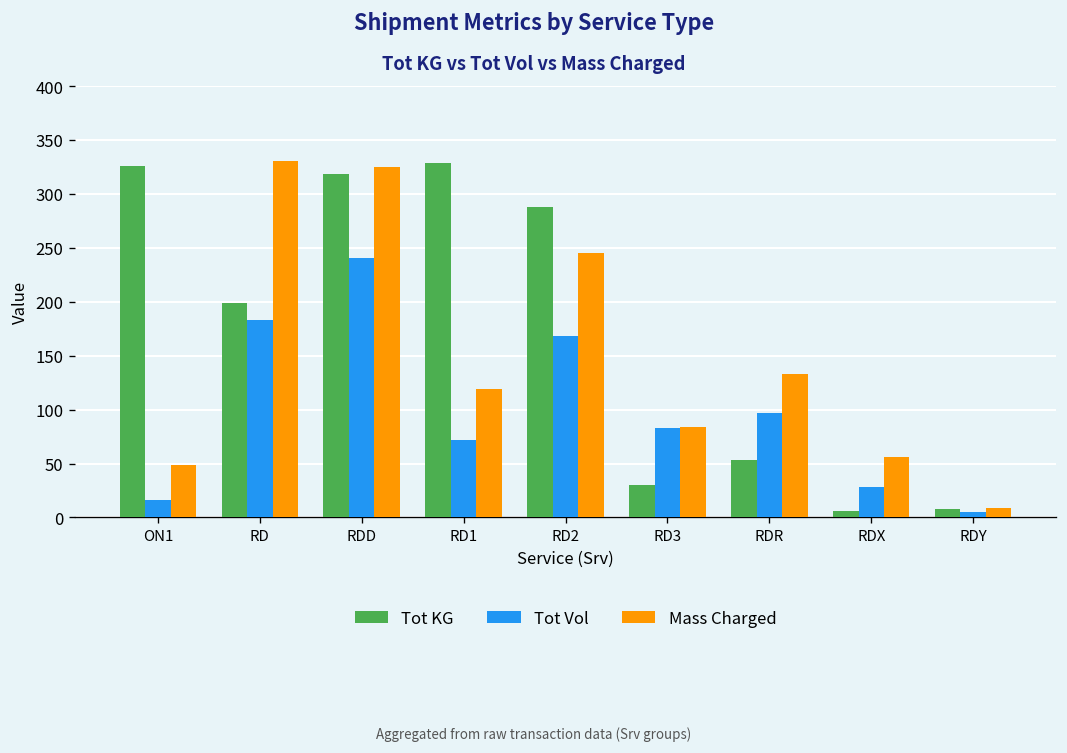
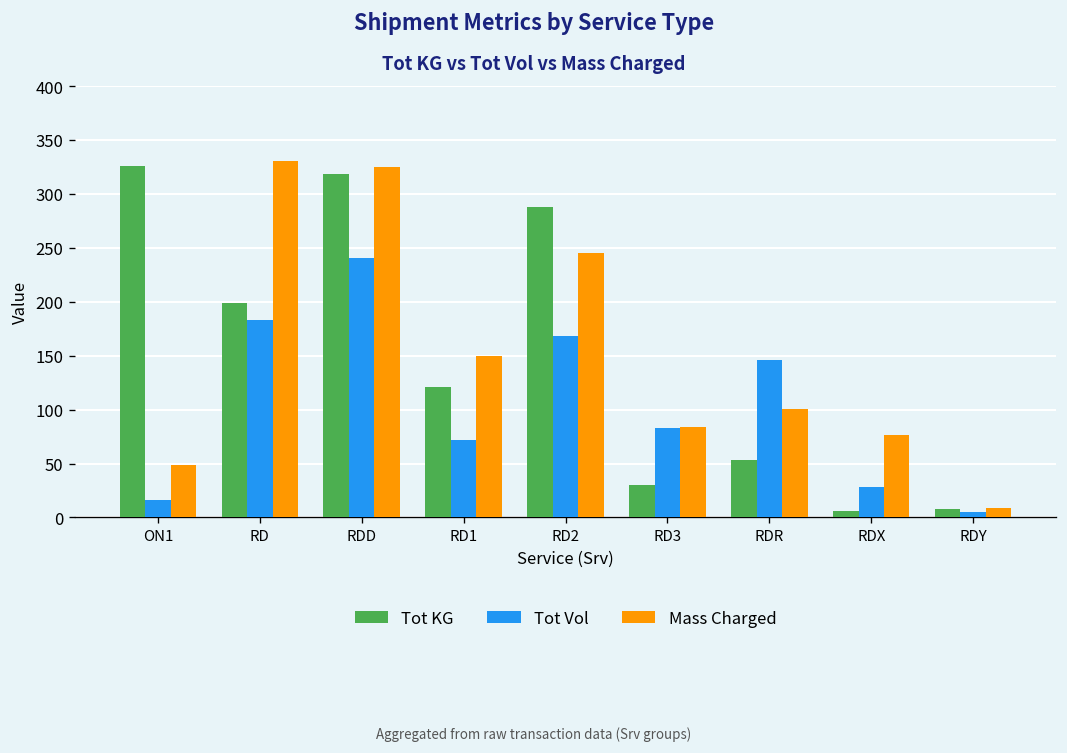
Tot KG, RD1: 330 -> 120
Mass Charged, RD1: 120 -> 150
Tot Vol, RDR: 100 -> 150
Mass Charged, RDR: 130 -> 100
Mass Charged, RDX: 60 -> 80
